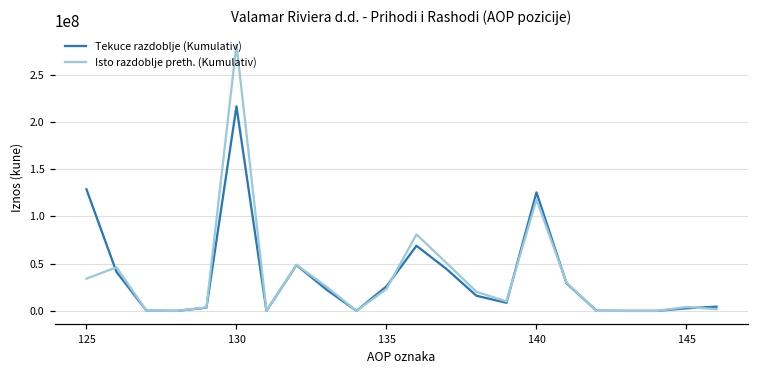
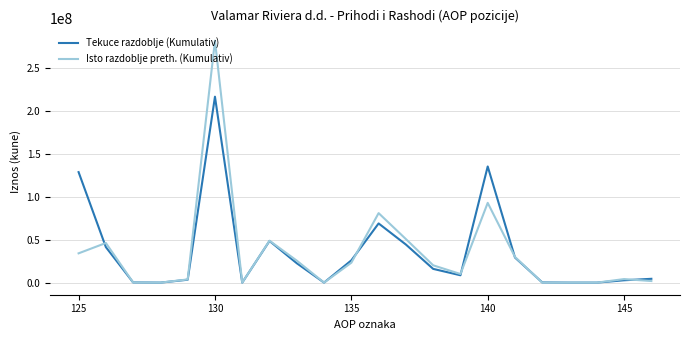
Tekuce razdoblje (Kumulativ), 140: 130000000 -> 140000000
Isto razdoblje preth. (Kumulativ), 140: 120000000 -> 90000000
